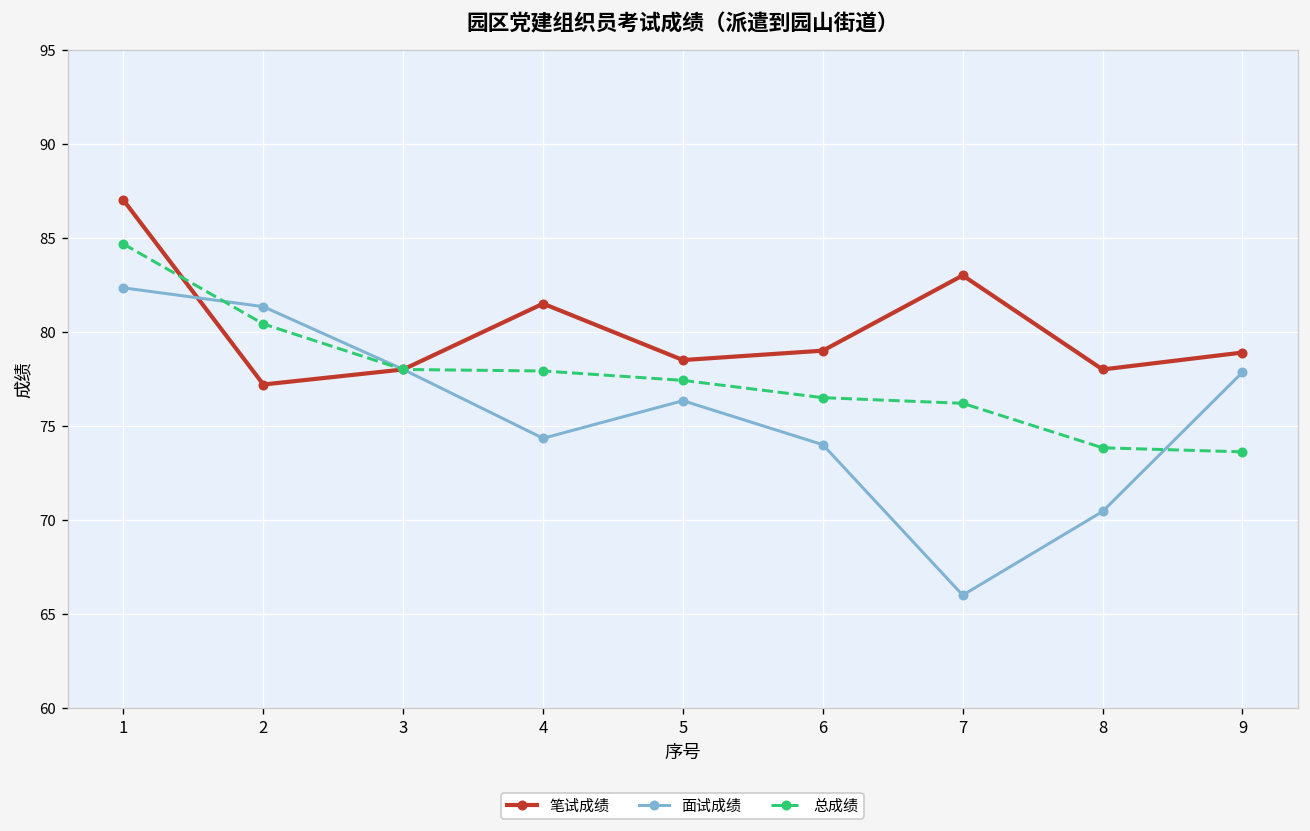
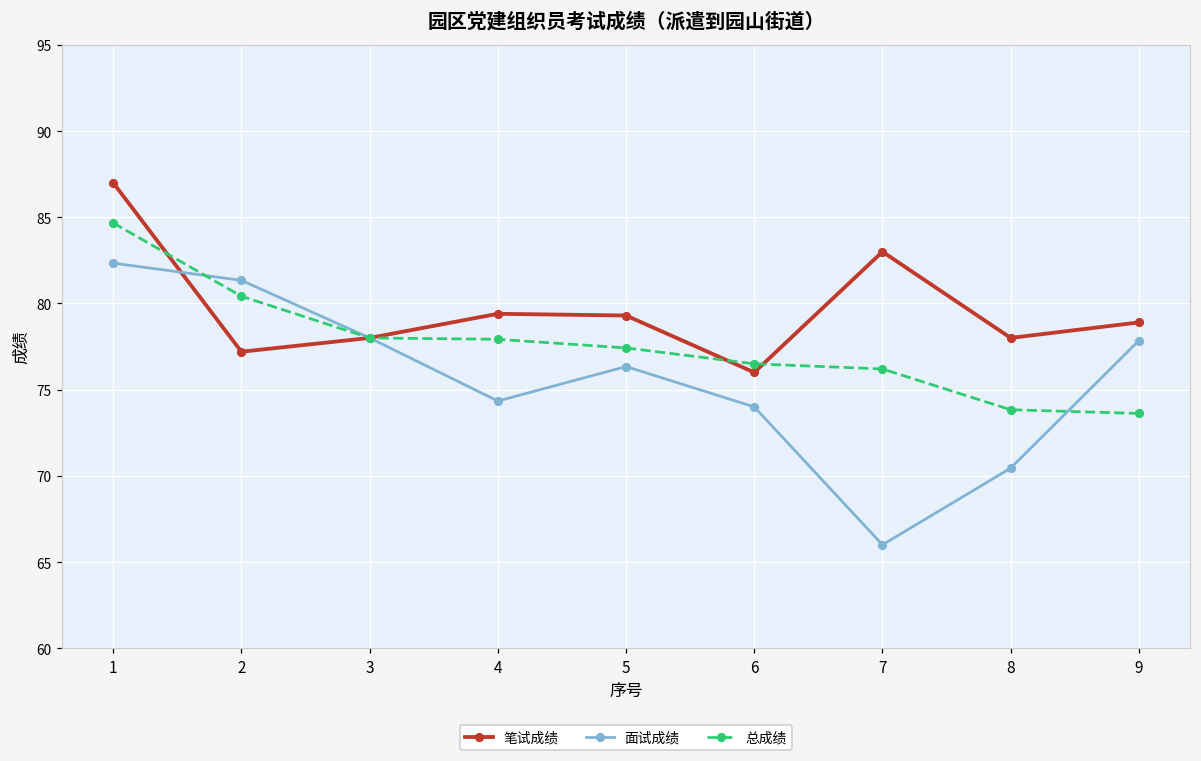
笔试成绩, 4: 81.5 -> 79.4
笔试成绩, 5: 78.5 -> 79.3
笔试成绩, 6: 79 -> 76
